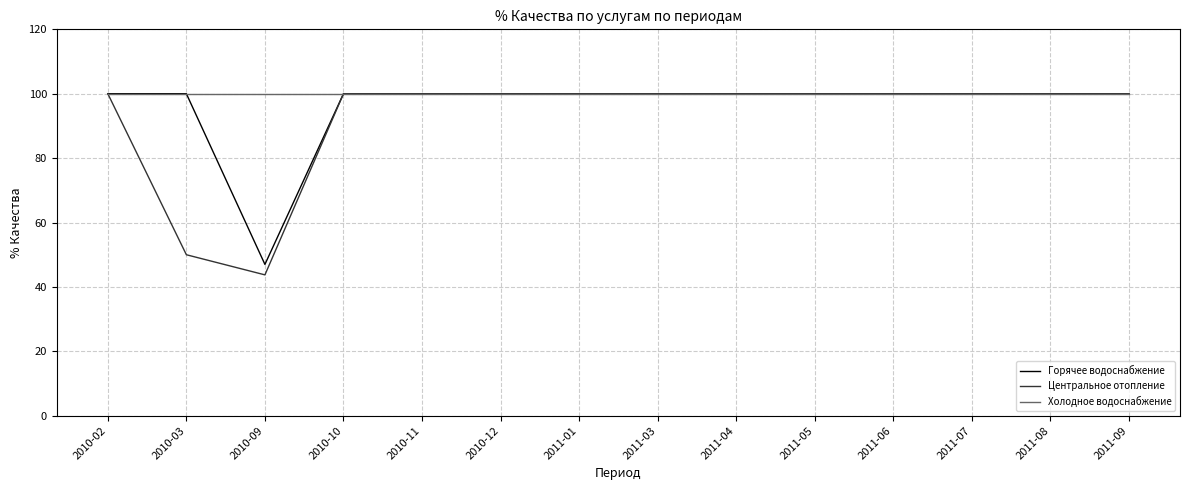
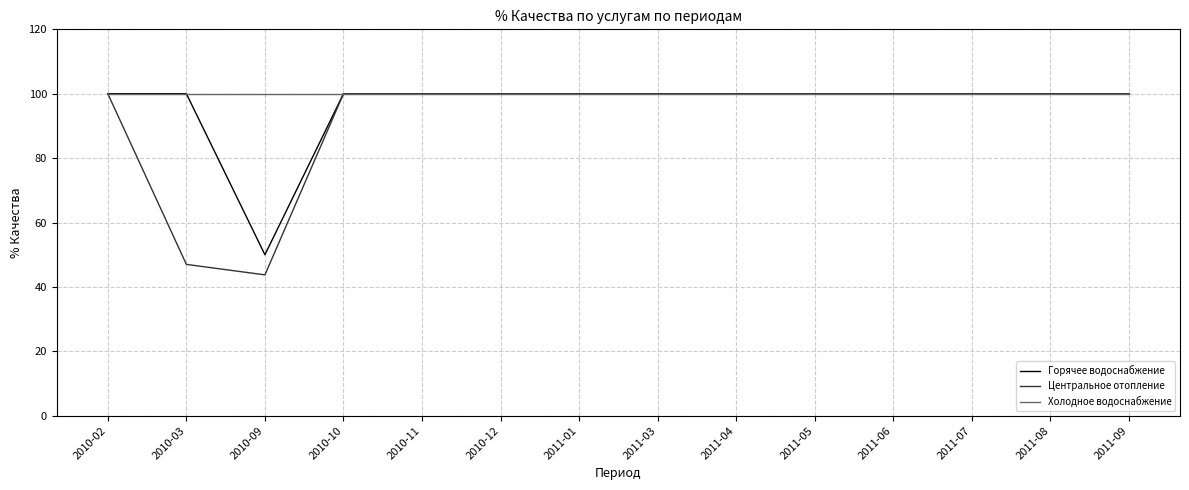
Центральное отопление, 2010-03: 50 -> 47
Горячее водоснабжение, 2010-09: 47 -> 50
